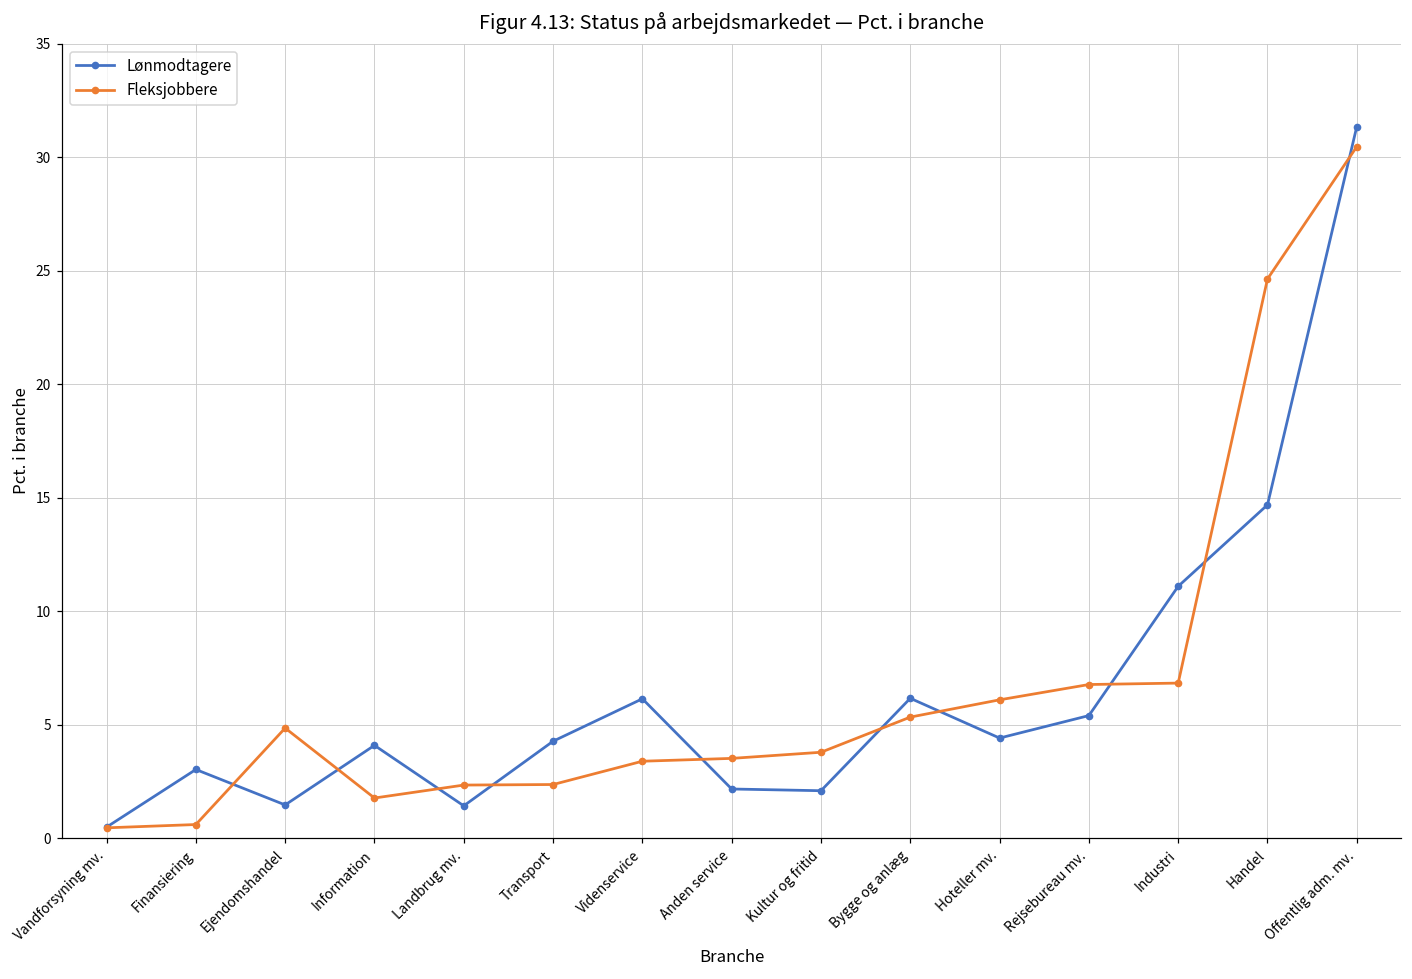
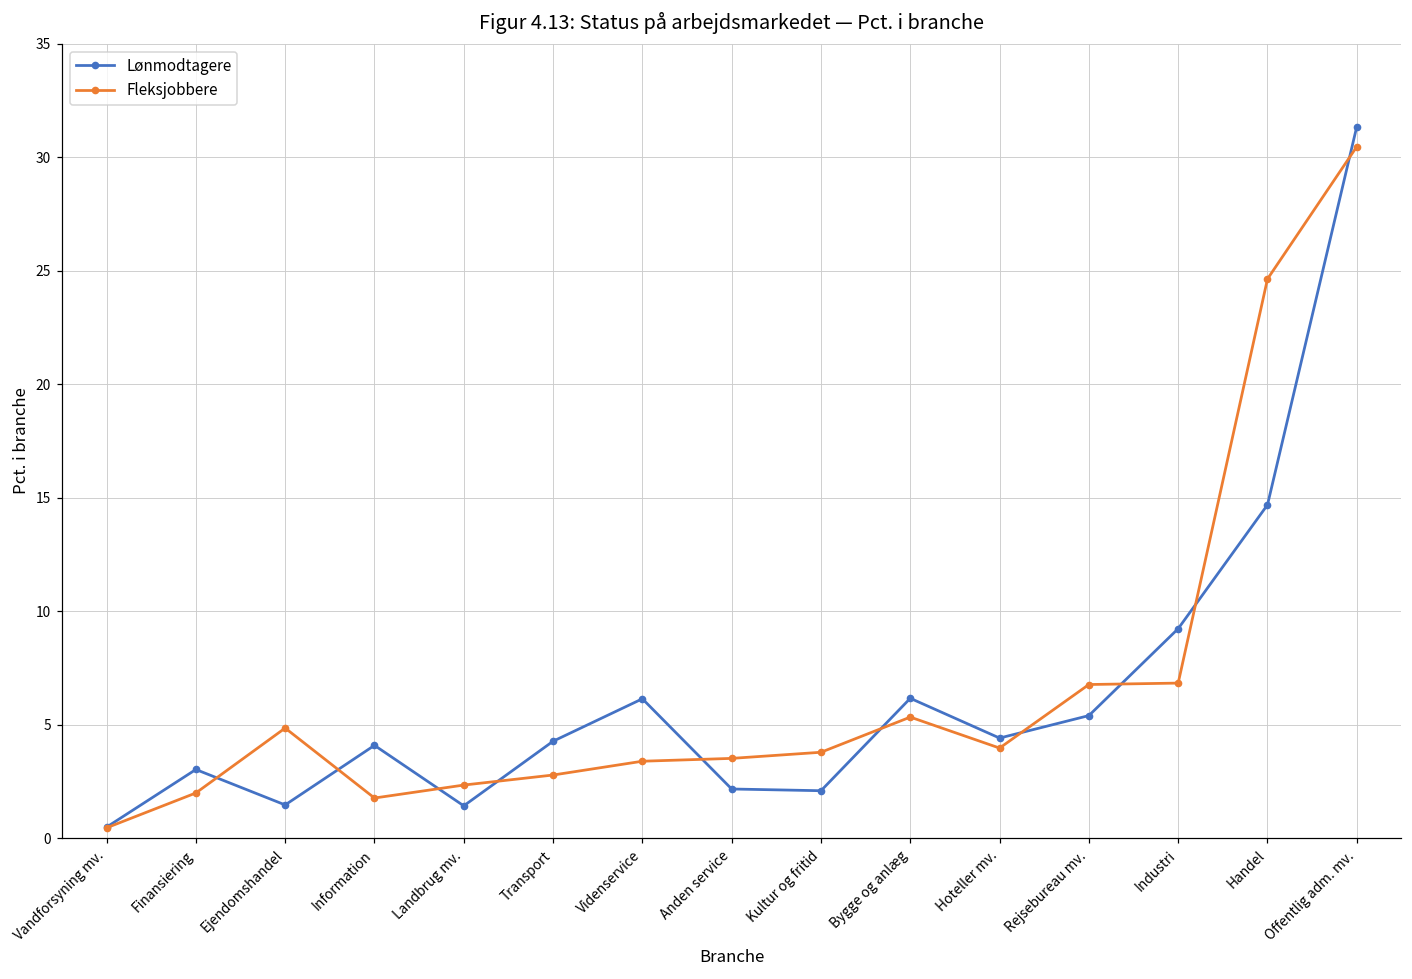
Fleksjobbere, Finansiering: 0.6 -> 2.0
Fleksjobbere, Transport: 2.4 -> 2.8
Fleksjobbere, Hoteller mv.: 6.1 -> 4.0
Lønmodtagere, Industri: 11.1 -> 9.2
